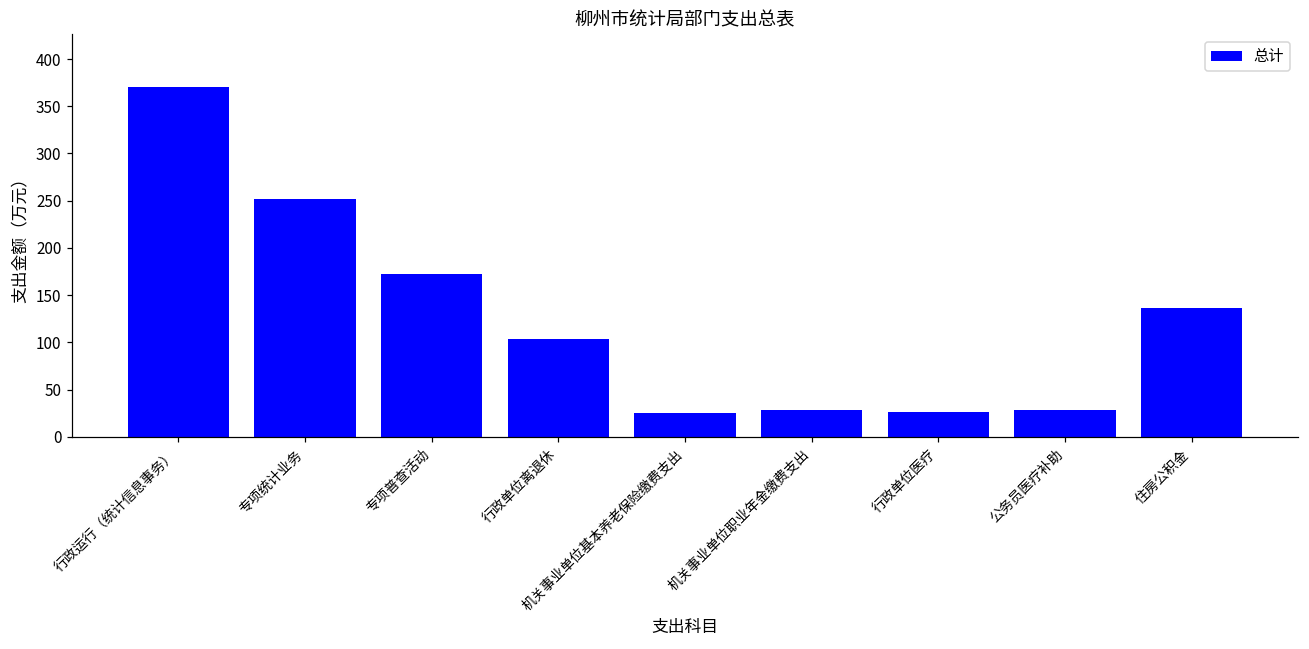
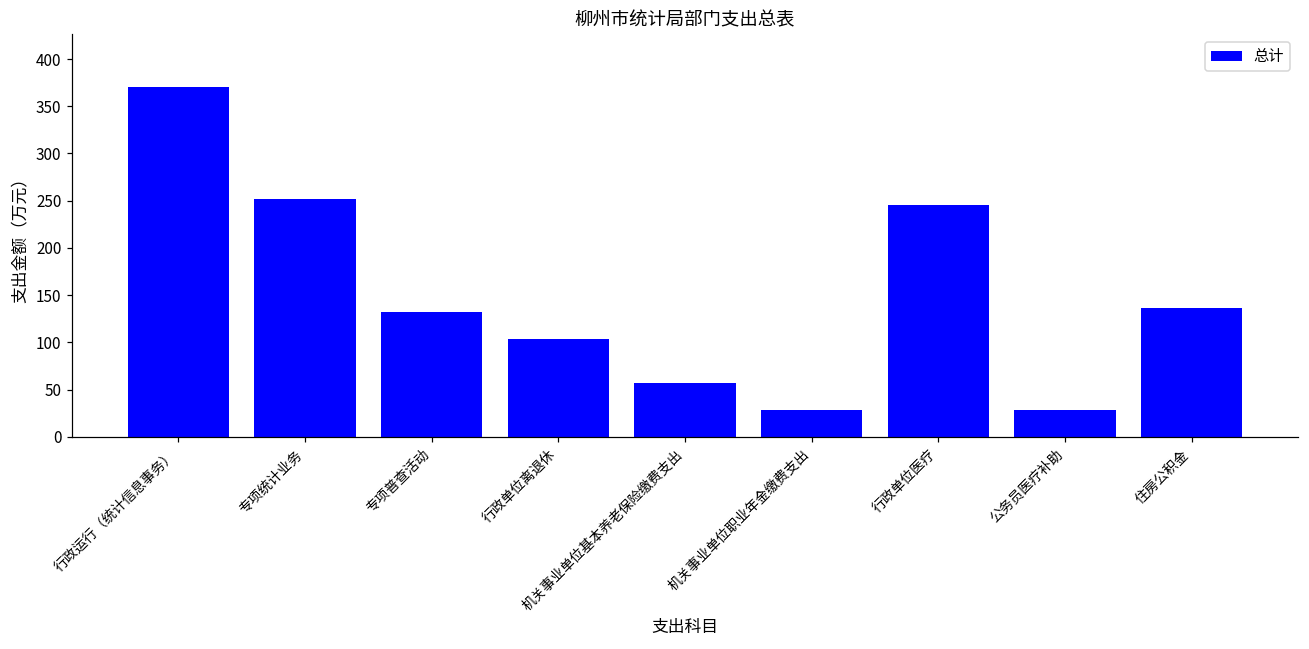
专项普查活动: 170 -> 130
机关事业单位基本养老保险缴费支出: 30 -> 60
行政单位医疗: 30 -> 250
